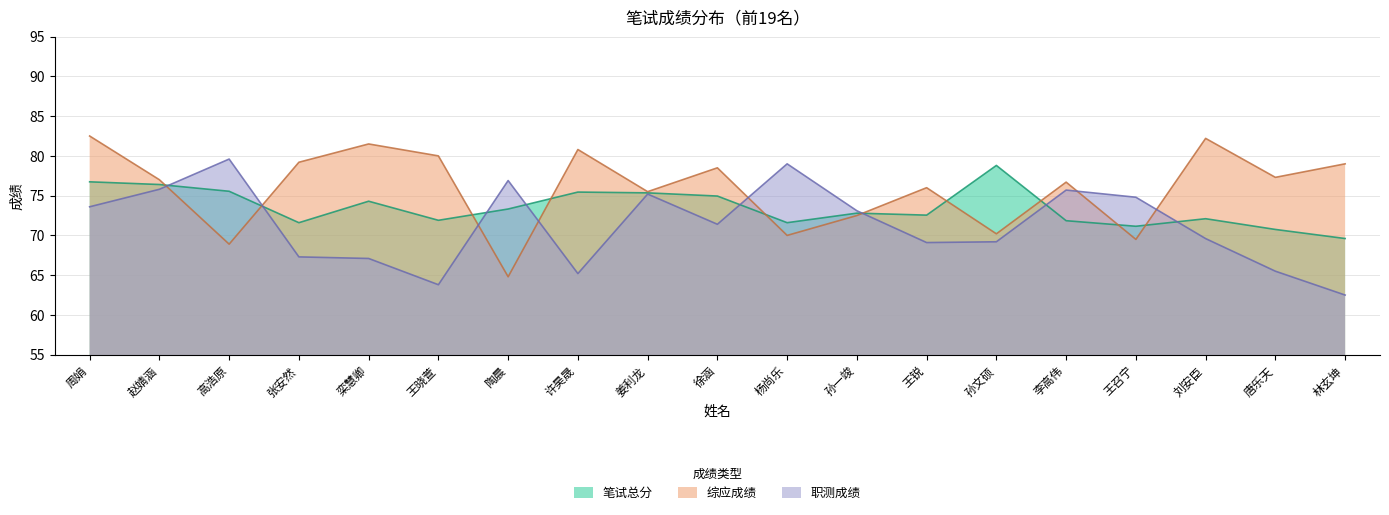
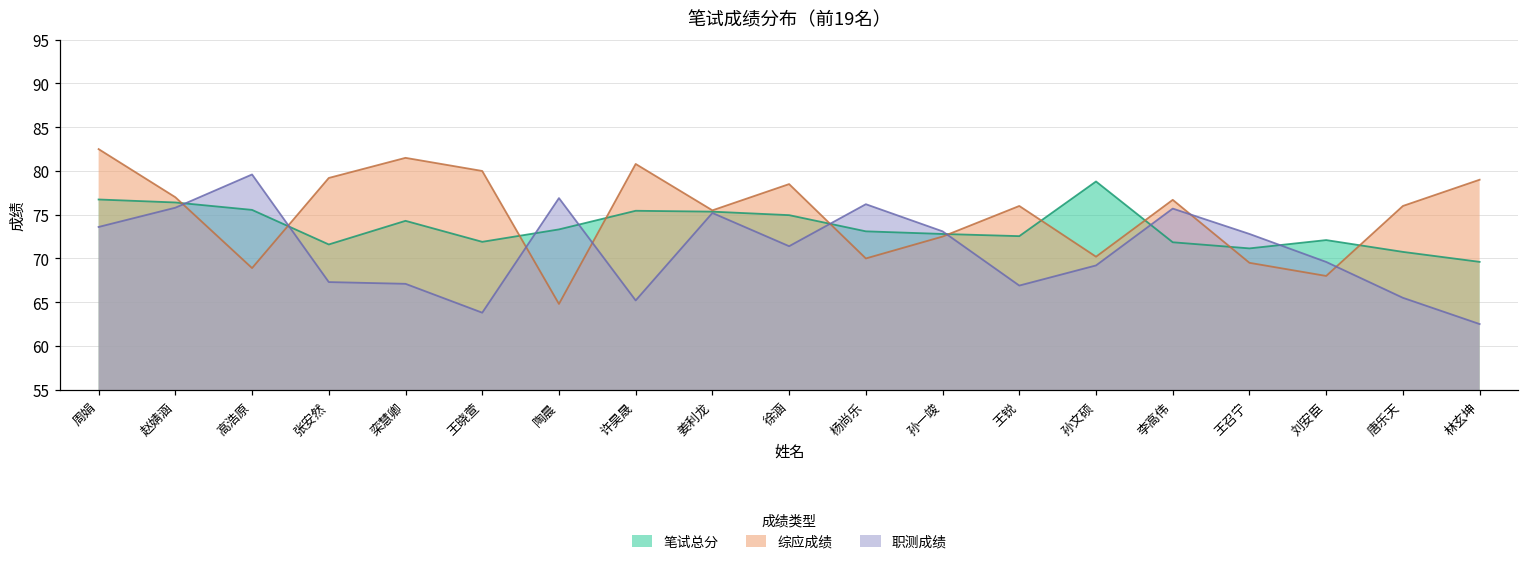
笔试总分, 杨尚乐: 72 -> 73
职测成绩, 杨尚乐: 79 -> 76
职测成绩, 王锐: 69 -> 67
职测成绩, 王召宁: 75 -> 73
综应成绩, 刘安臣: 82 -> 68
综应成绩, 唐乐天: 77 -> 76
